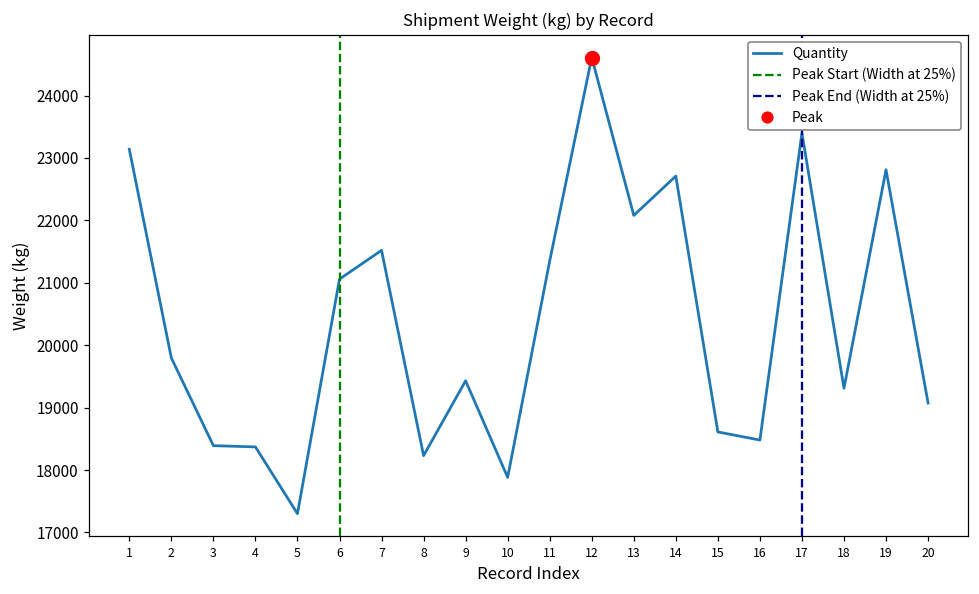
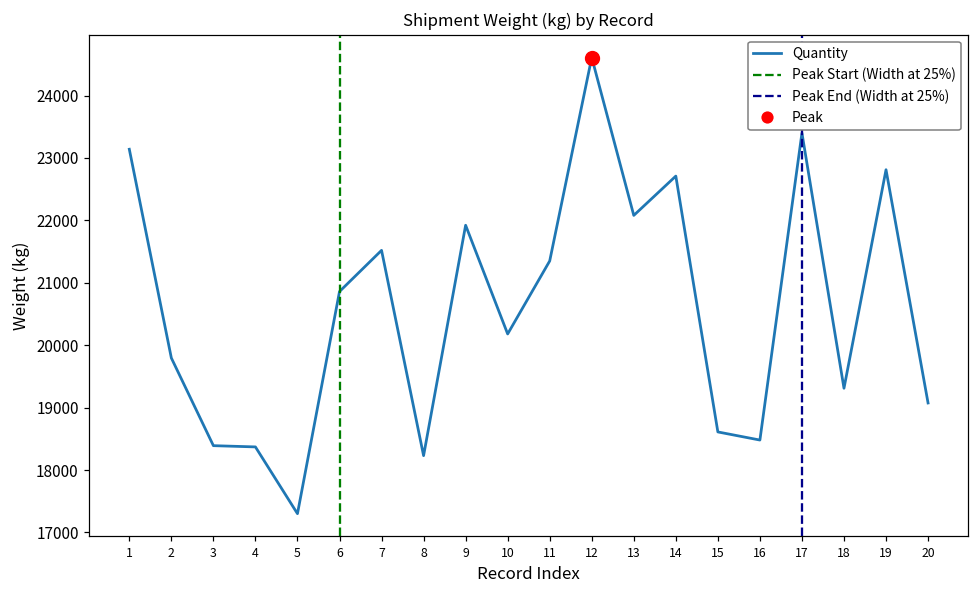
Quantity, 6: 21100 -> 20900
Quantity, 9: 19400 -> 21900
Quantity, 10: 17900 -> 20200
